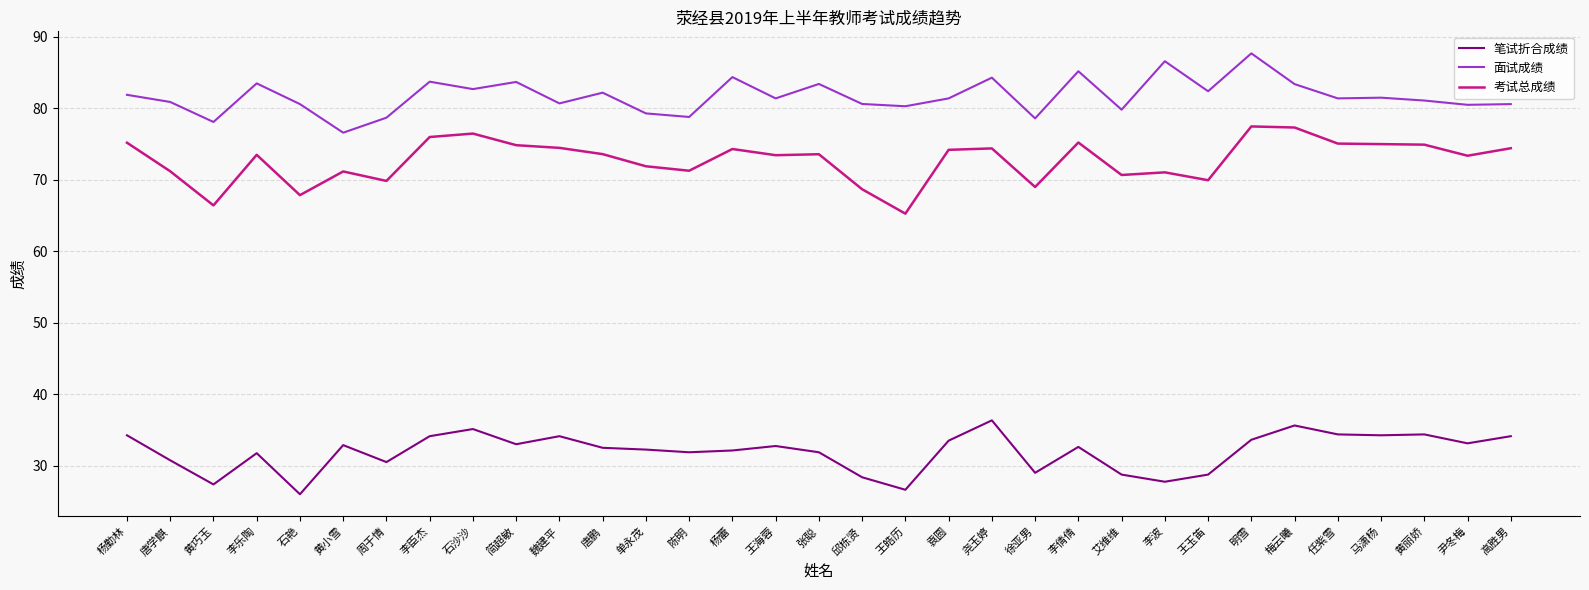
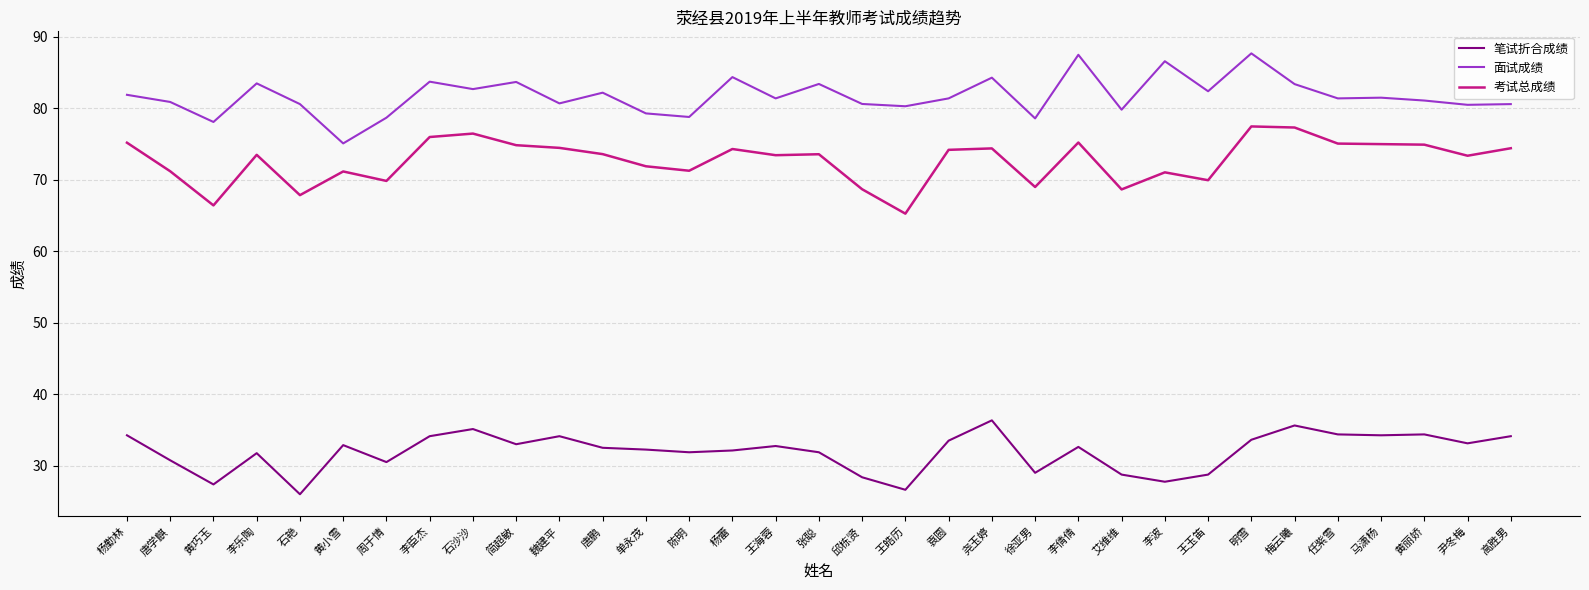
面试成绩, 黄小雪: 77 -> 75
面试成绩, 李倩倩: 85 -> 88
考试总成绩, 艾维维: 71 -> 69
